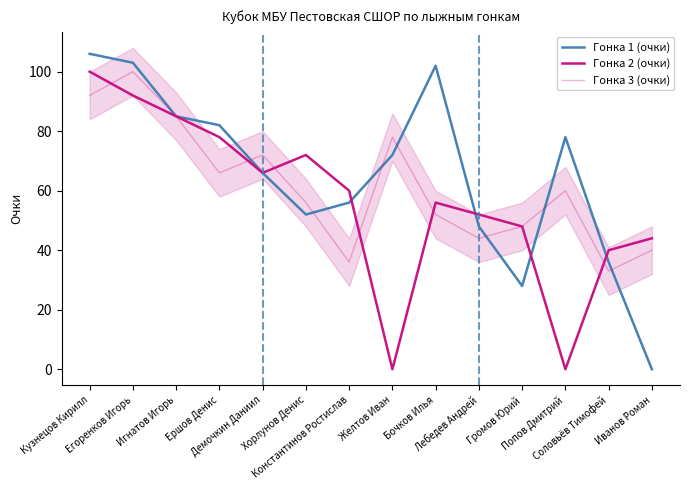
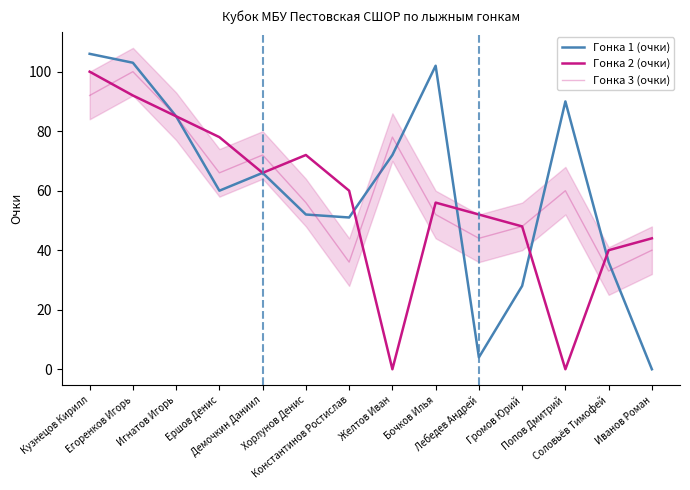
Гонка 1 (очки), Ершов Денис: 82 -> 60
Гонка 1 (очки), Константинов Ростислав: 56 -> 51
Гонка 1 (очки), Лебедев Андрей: 48 -> 4
Гонка 1 (очки), Попов Дмитрий: 78 -> 90
